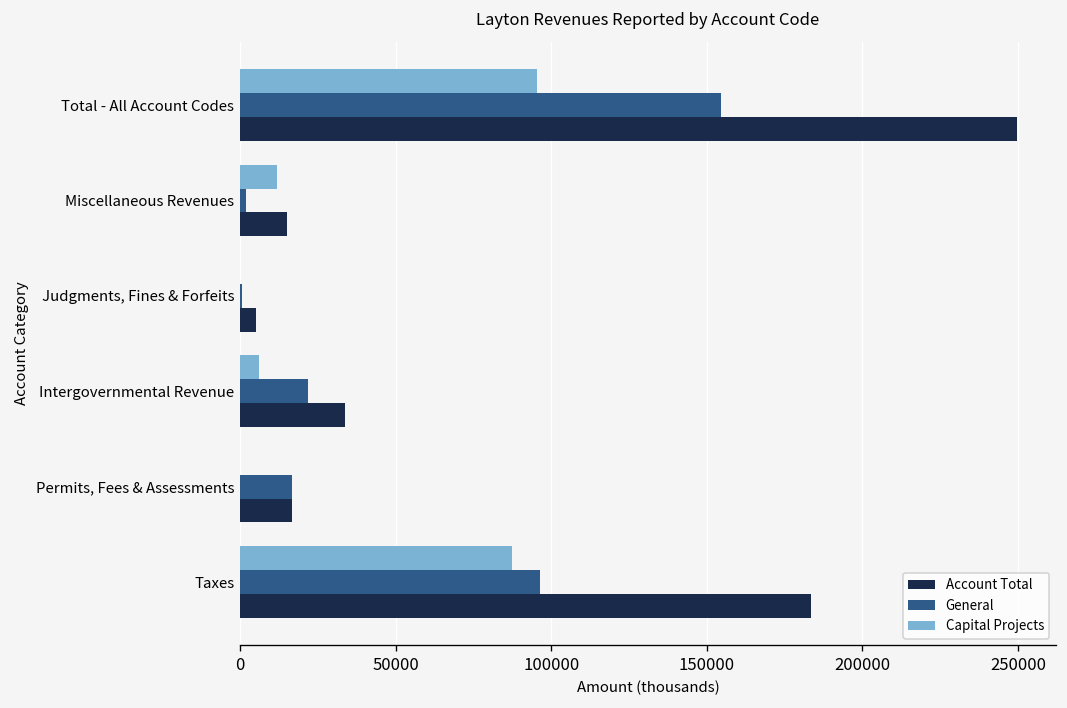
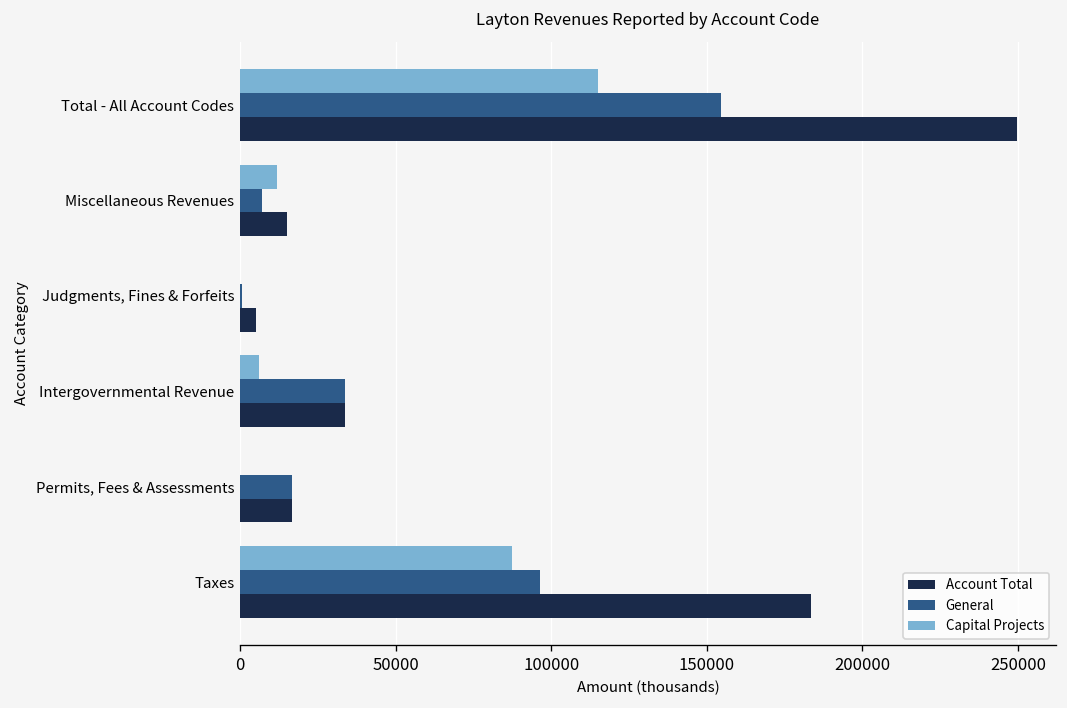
Capital Projects, Total - All Account Codes: 95000 -> 115000
General, Miscellaneous Revenues: 2000 -> 7000
General, Intergovernmental Revenue: 22000 -> 34000
